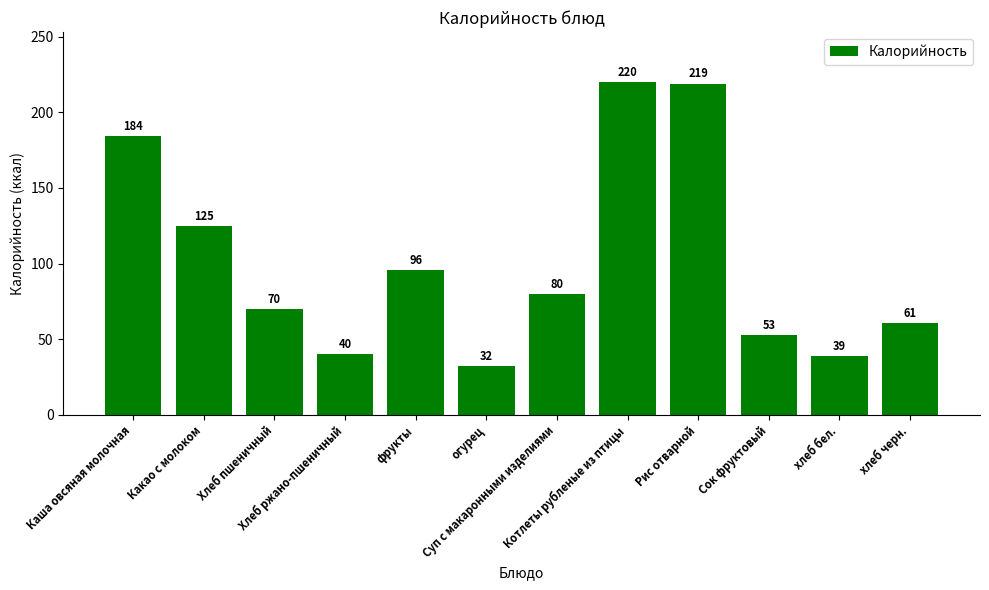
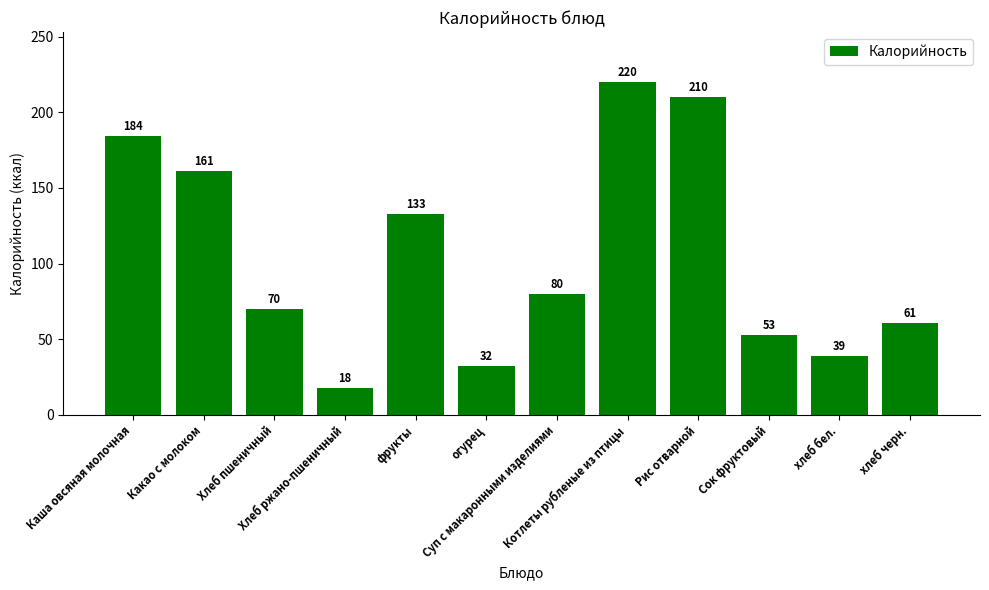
Какао с молоком: 125 -> 161
Хлеб ржано-пшеничный: 40 -> 18
фрукты: 96 -> 133
Рис отварной: 219 -> 210
